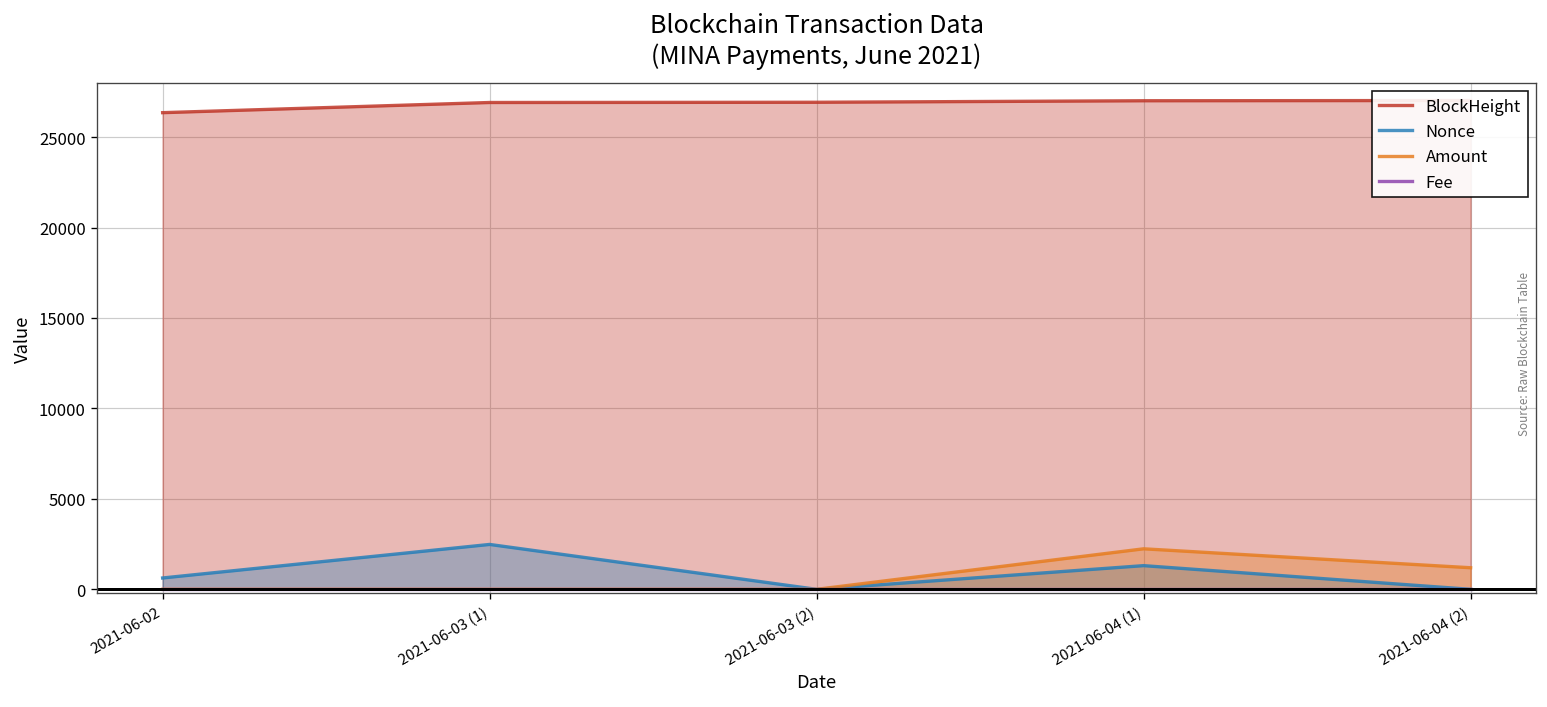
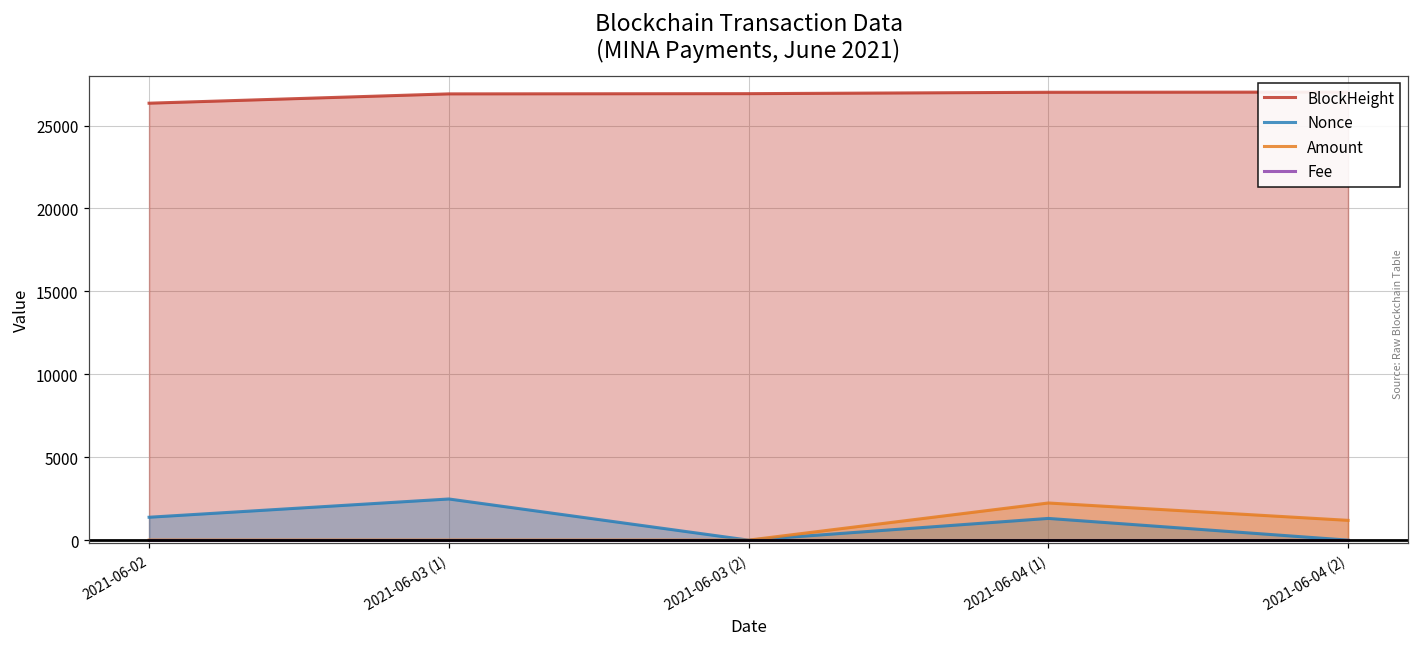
Nonce, 2021-06-02: 600 -> 1400
